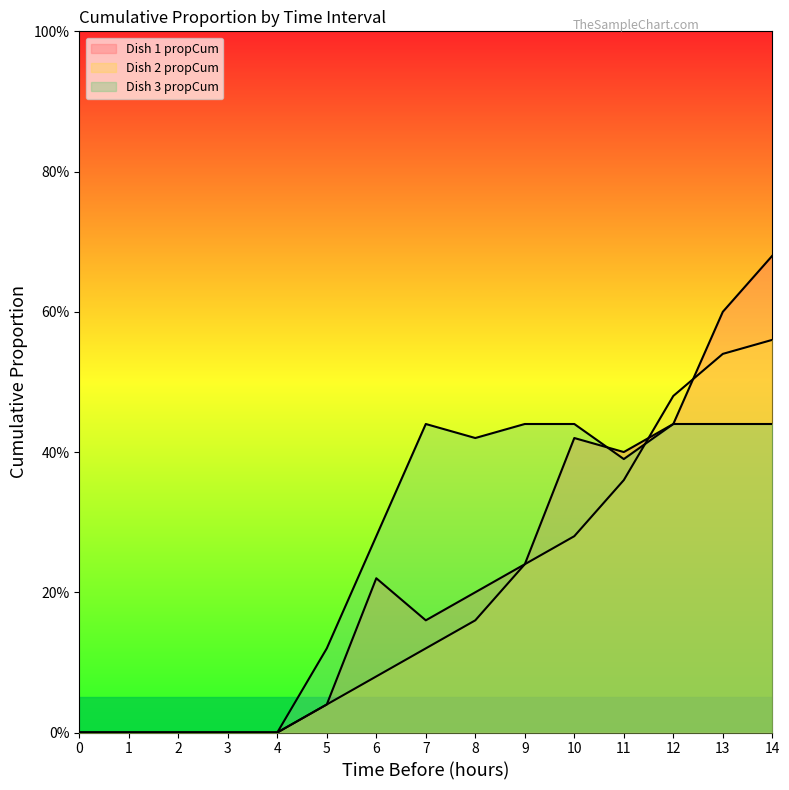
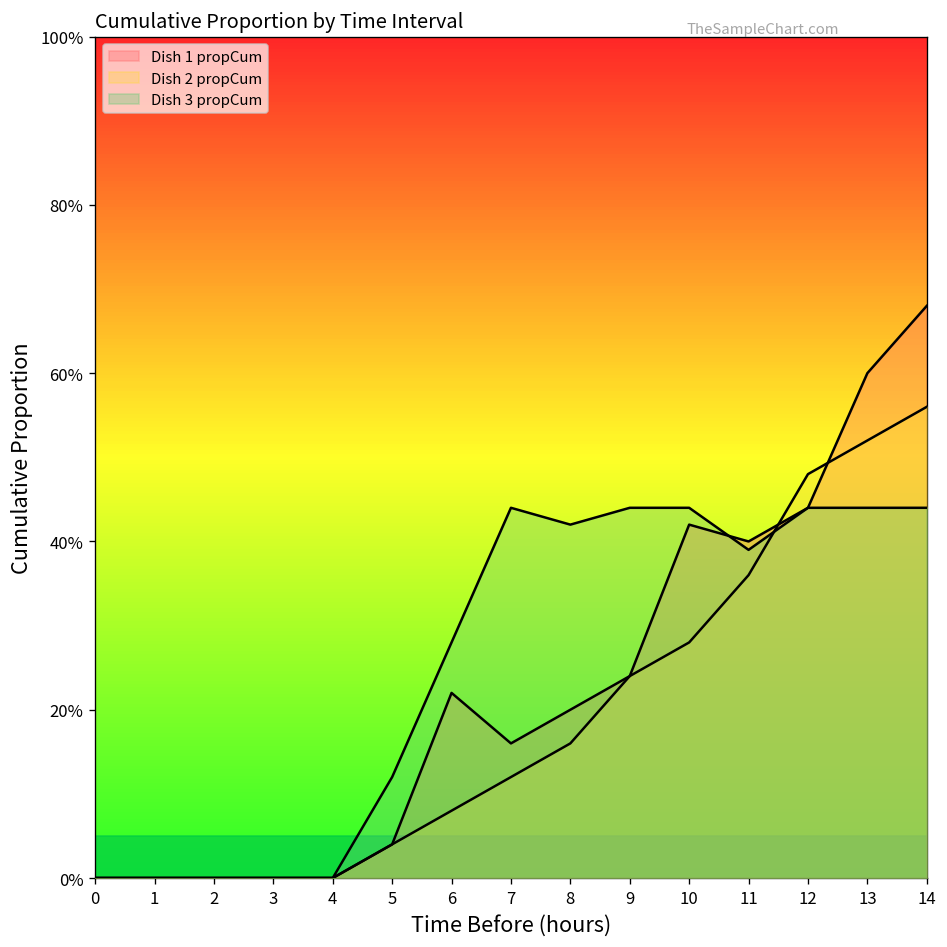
Dish 2 propCum, 13: 54% -> 52%
